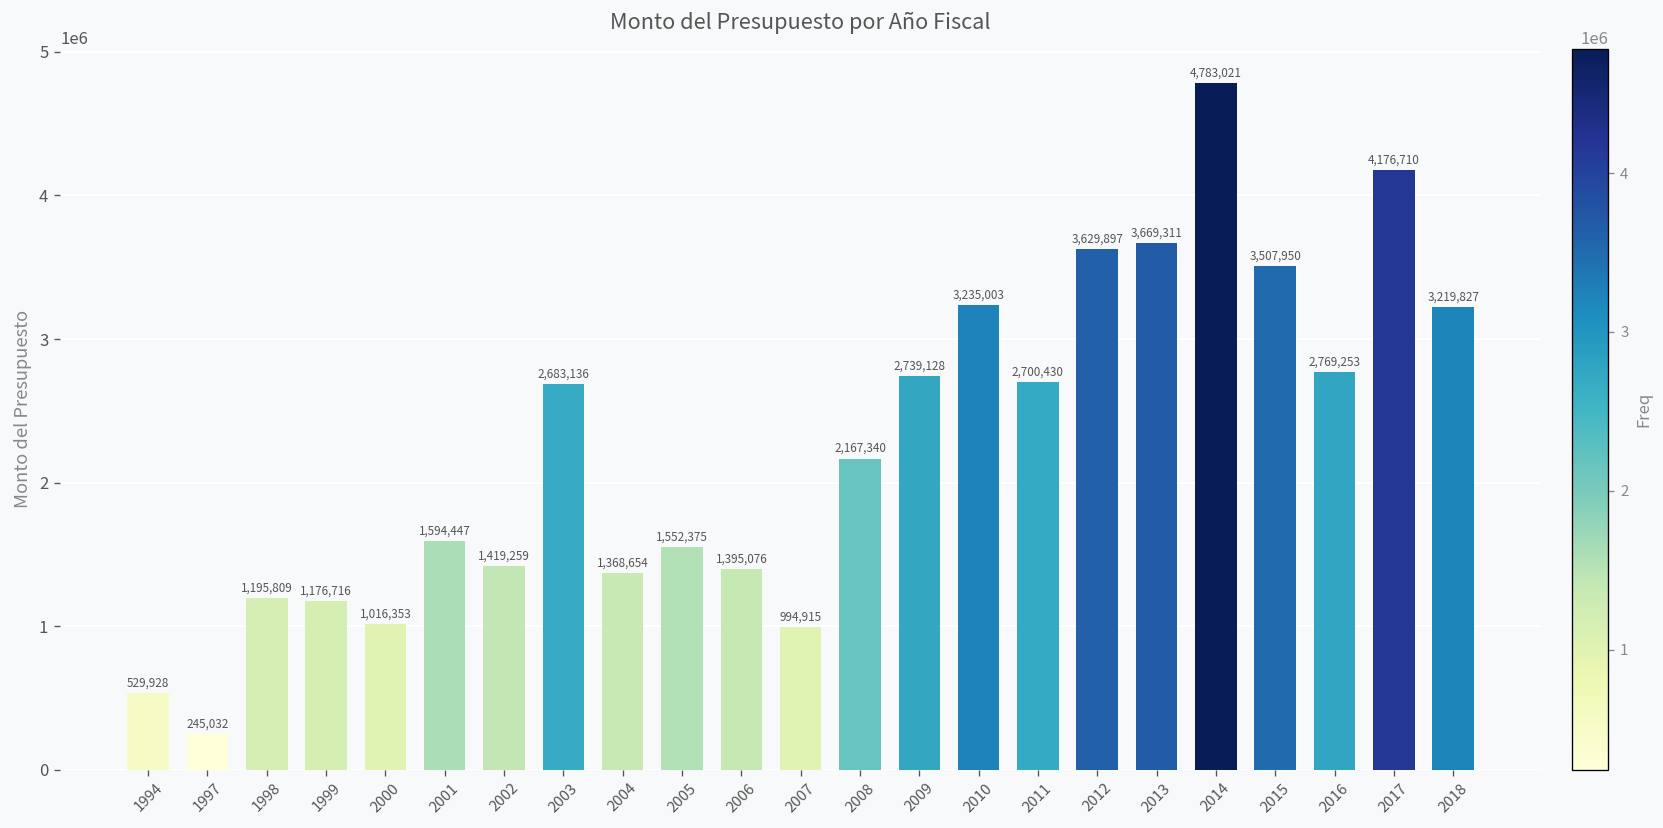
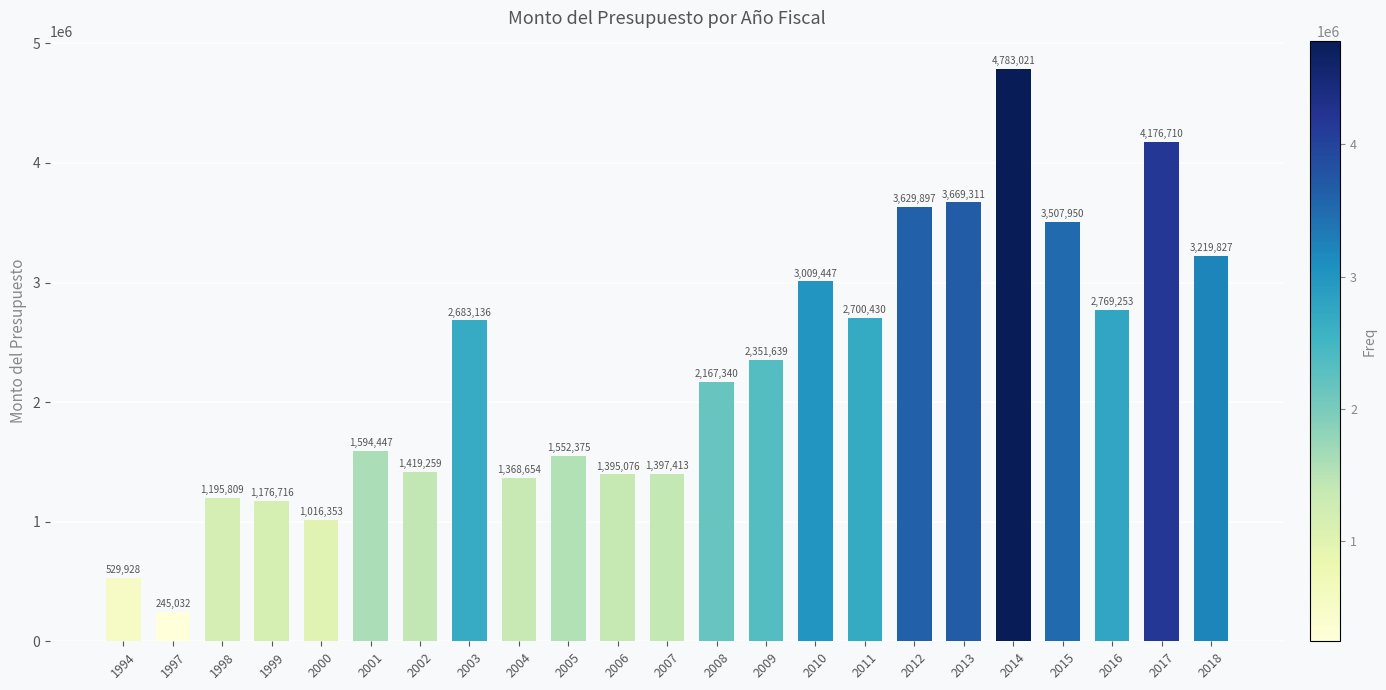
2007: 994,915 -> 1,397,413
2009: 2,739,128 -> 2,351,639
2010: 3,235,003 -> 3,009,447
